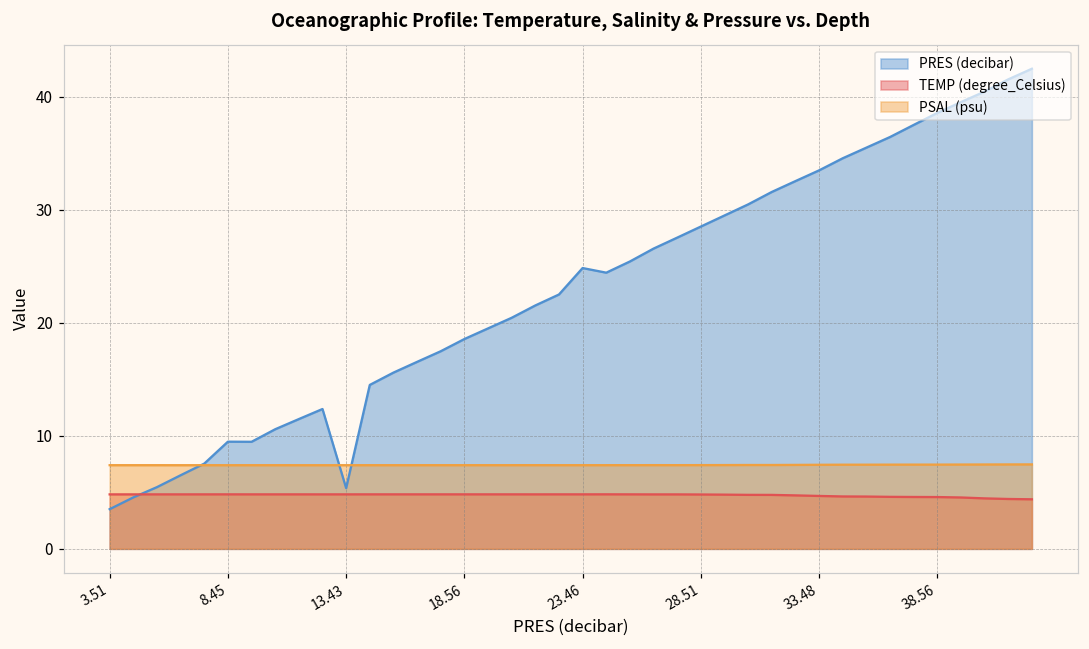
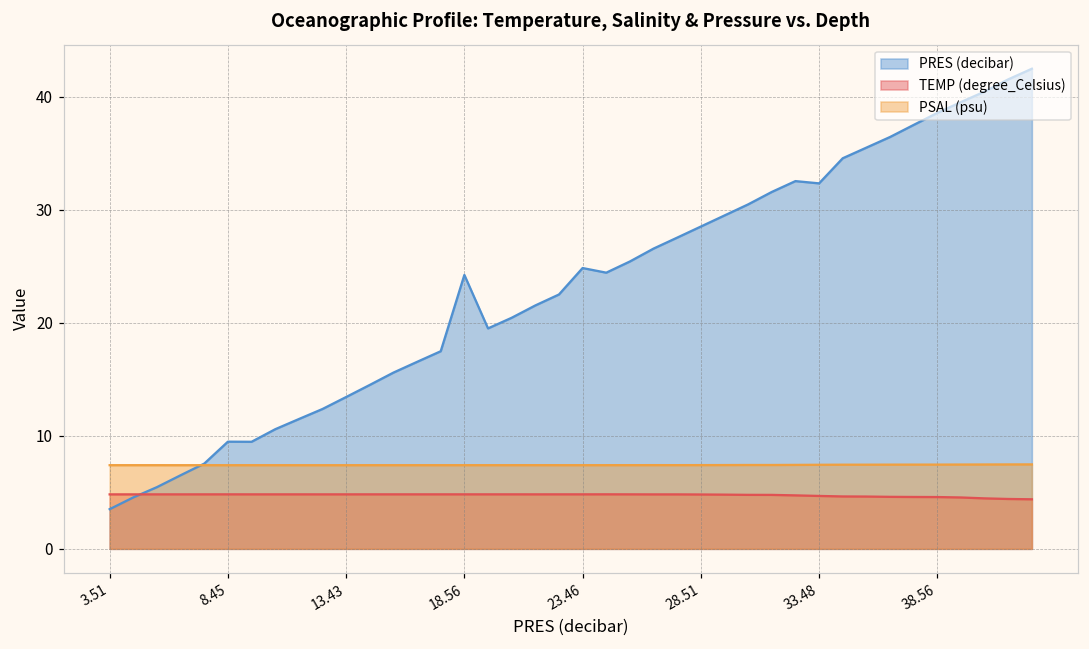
PRES (decibar), 13.43: 5.4 -> 13.4
PRES (decibar), 18.56: 18.6 -> 24.2
PRES (decibar), 33.48: 33.5 -> 32.3
